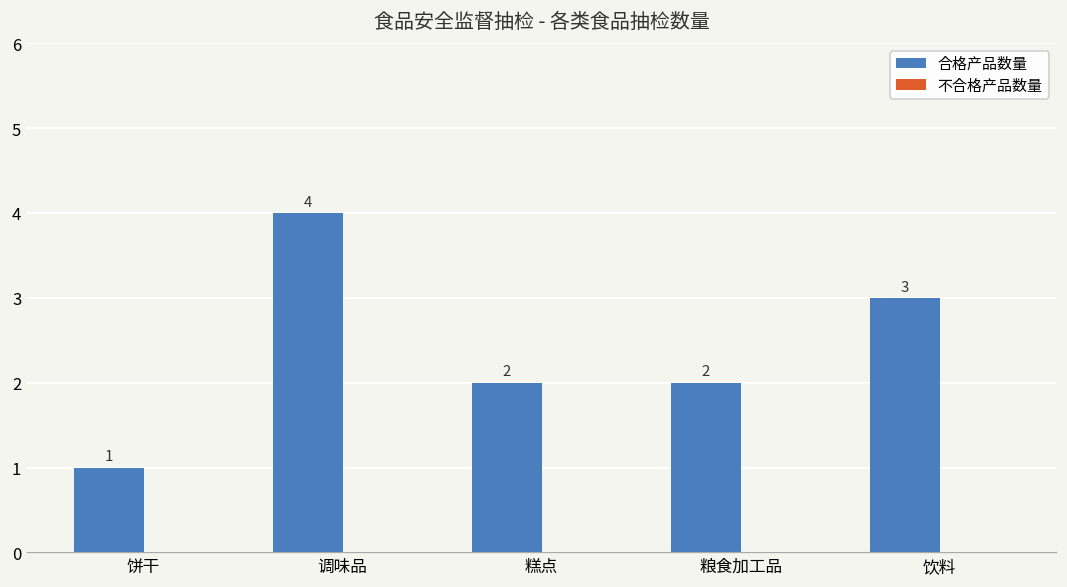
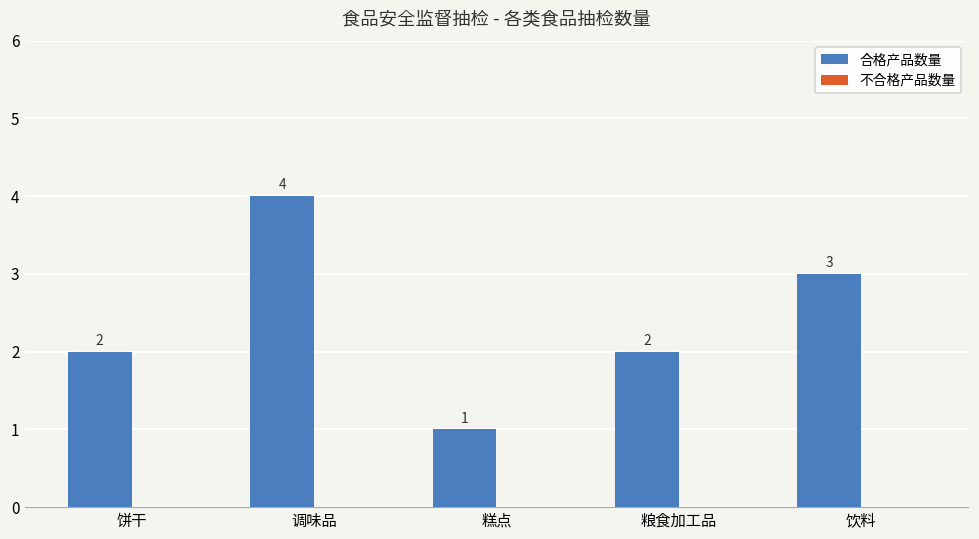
合格产品数量, 饼干: 1 -> 2
合格产品数量, 糕点: 2 -> 1
